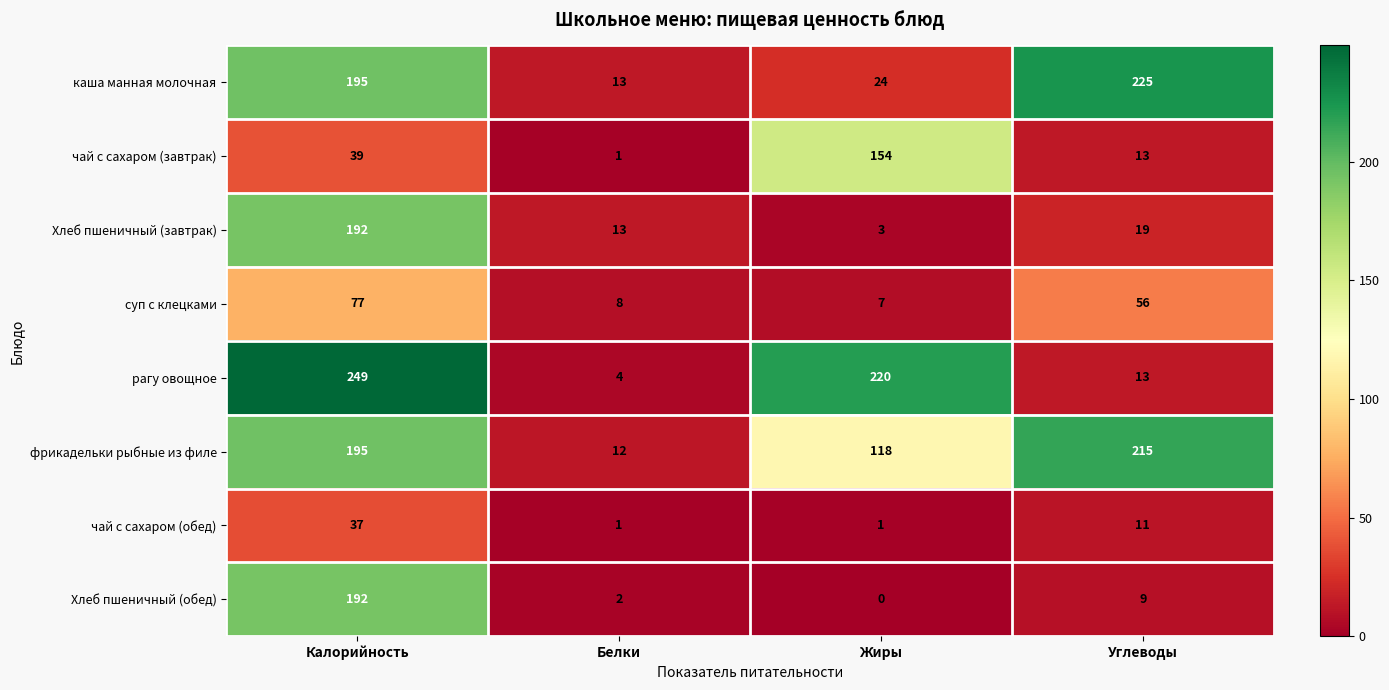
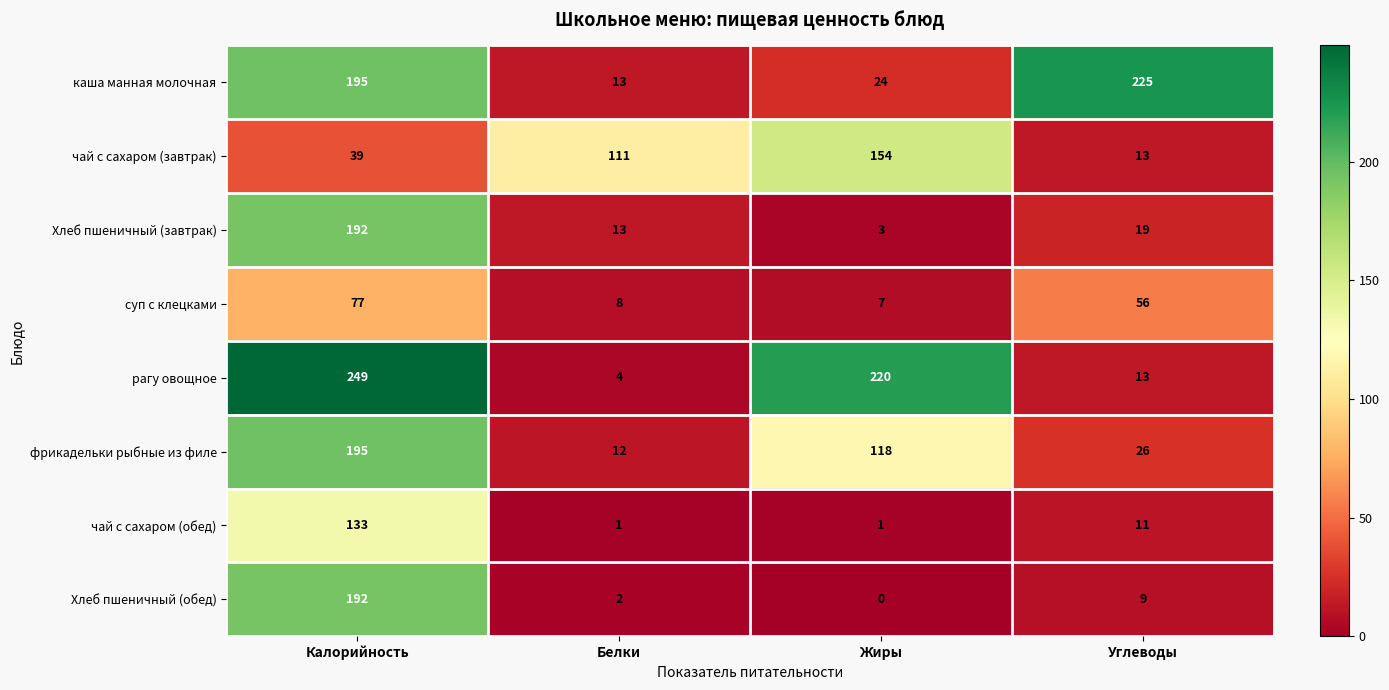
чай с сахаром (завтрак), Белки: 1 -> 111
фрикадельки рыбные из филе, Углеводы: 215 -> 26
чай с сахаром (обед), Калорийность: 37 -> 133
